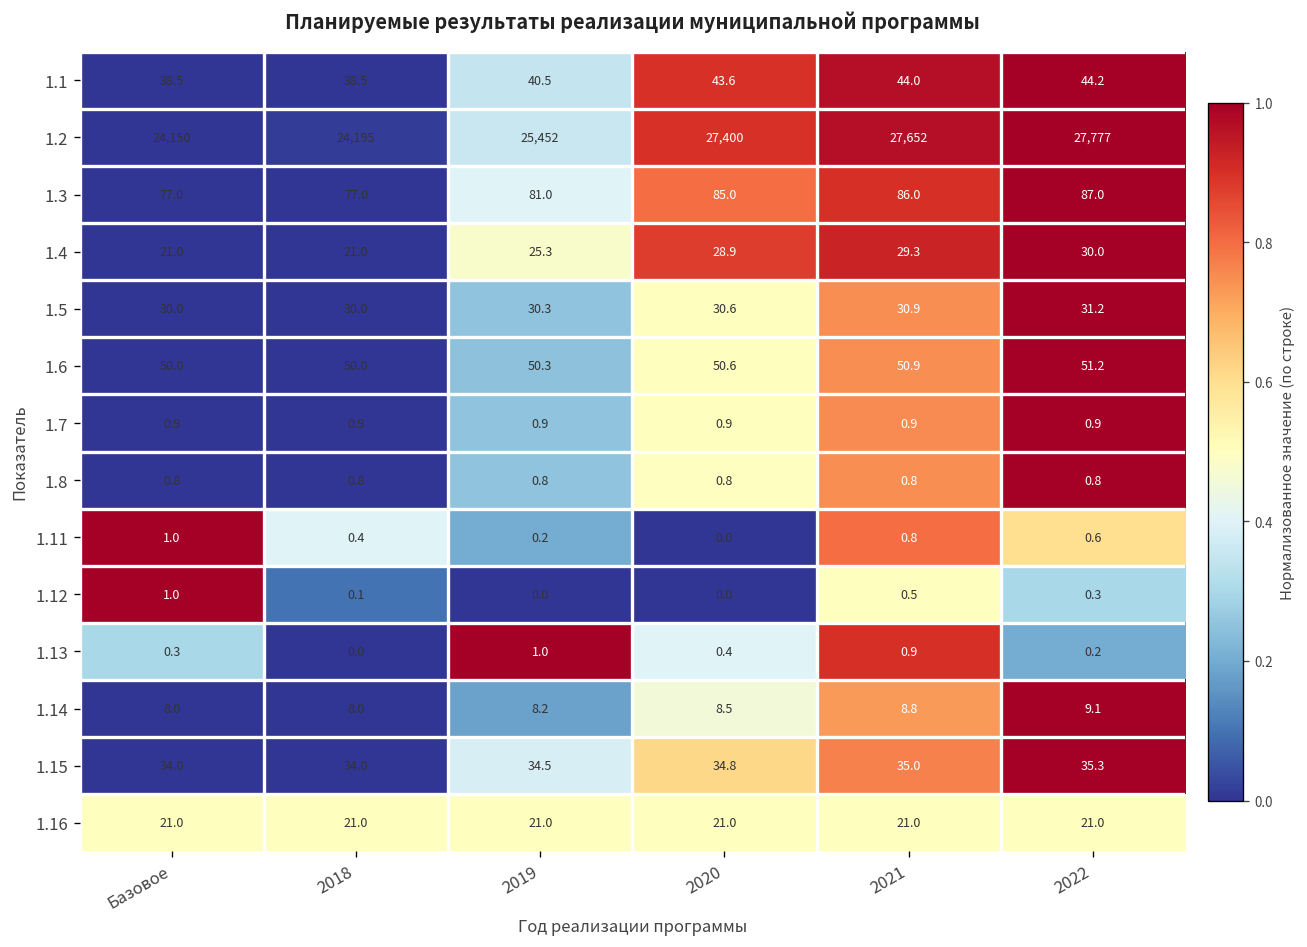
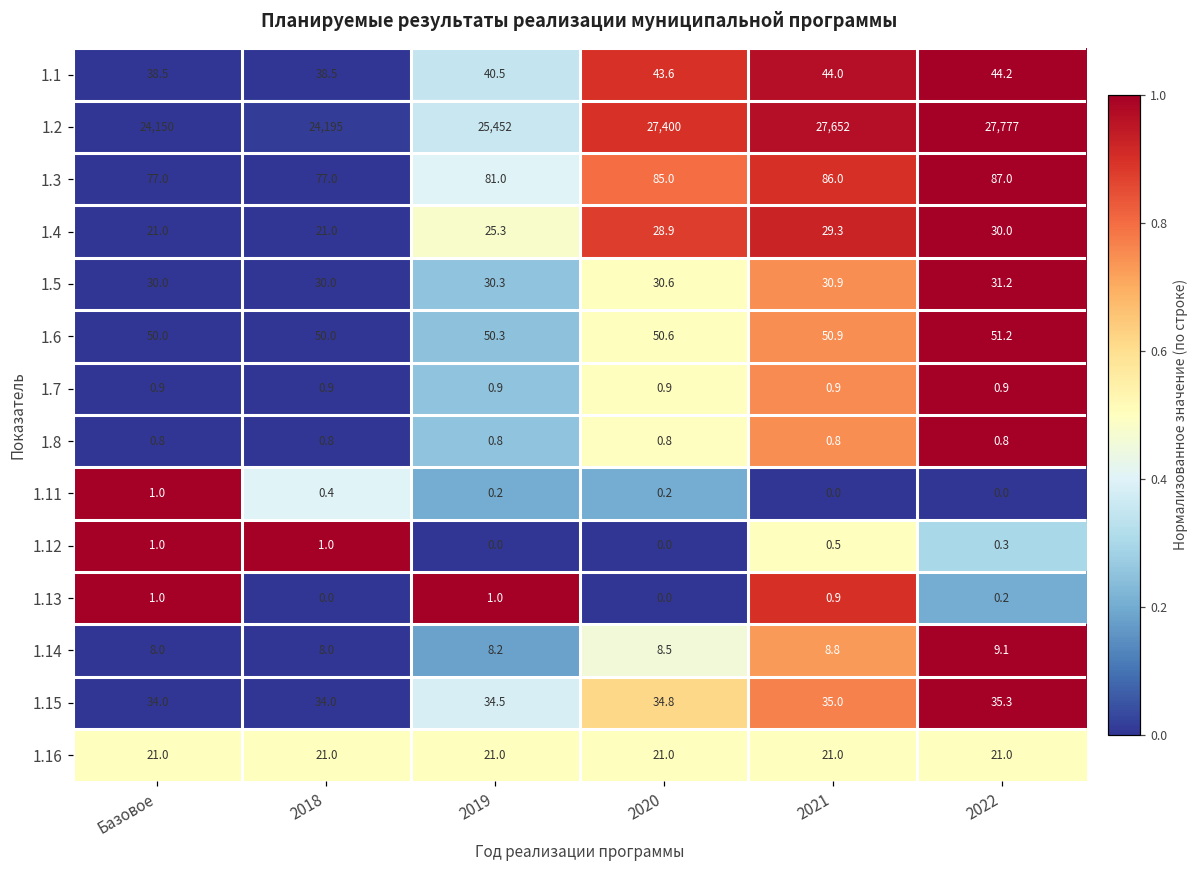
1.11, 2020: 0.0 -> 0.2
1.11, 2021: 0.8 -> 0.0
1.11, 2022: 0.6 -> 0.0
1.12, 2018: 0.1 -> 1.0
1.13, Базовое: 0.3 -> 1.0
1.13, 2020: 0.4 -> 0.0
